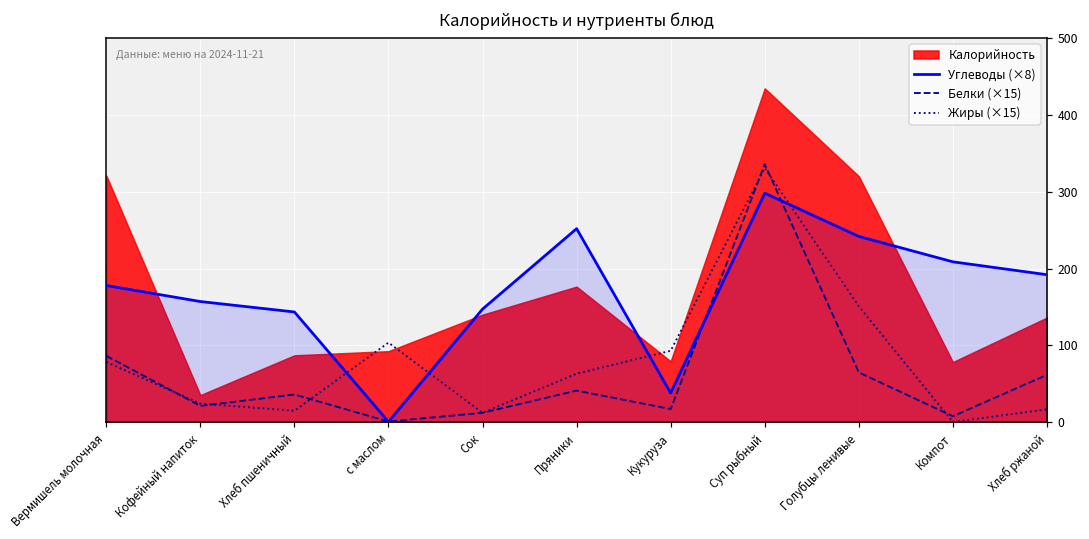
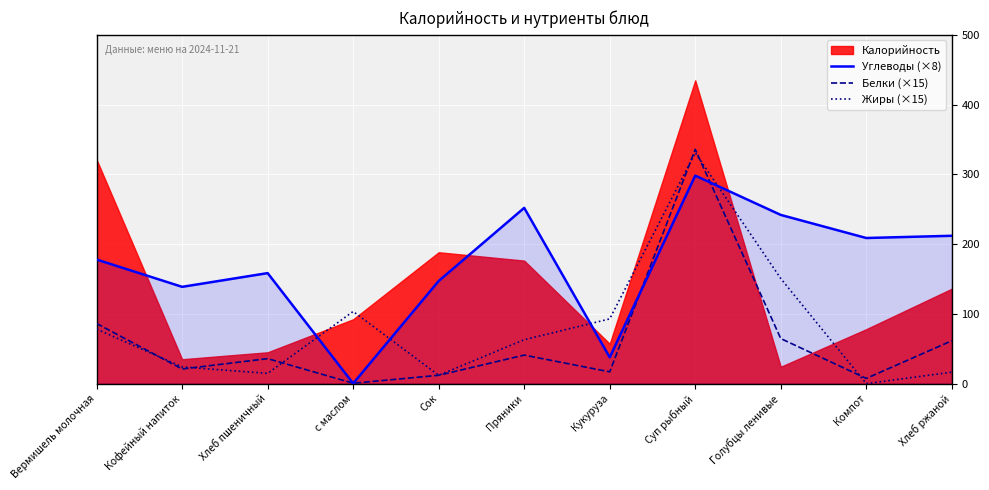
Углеводы (×8), Кофейный напиток: 160 -> 140
Углеводы (×8), Хлеб пшеничный: 140 -> 160
Калорийность, Хлеб пшеничный: 90 -> 40
Калорийность, Сок: 140 -> 190
Калорийность, Кукуруза: 80 -> 60
Калорийность, Голубцы ленивые: 320 -> 20
Углеводы (×8), Хлеб ржаной: 190 -> 210
